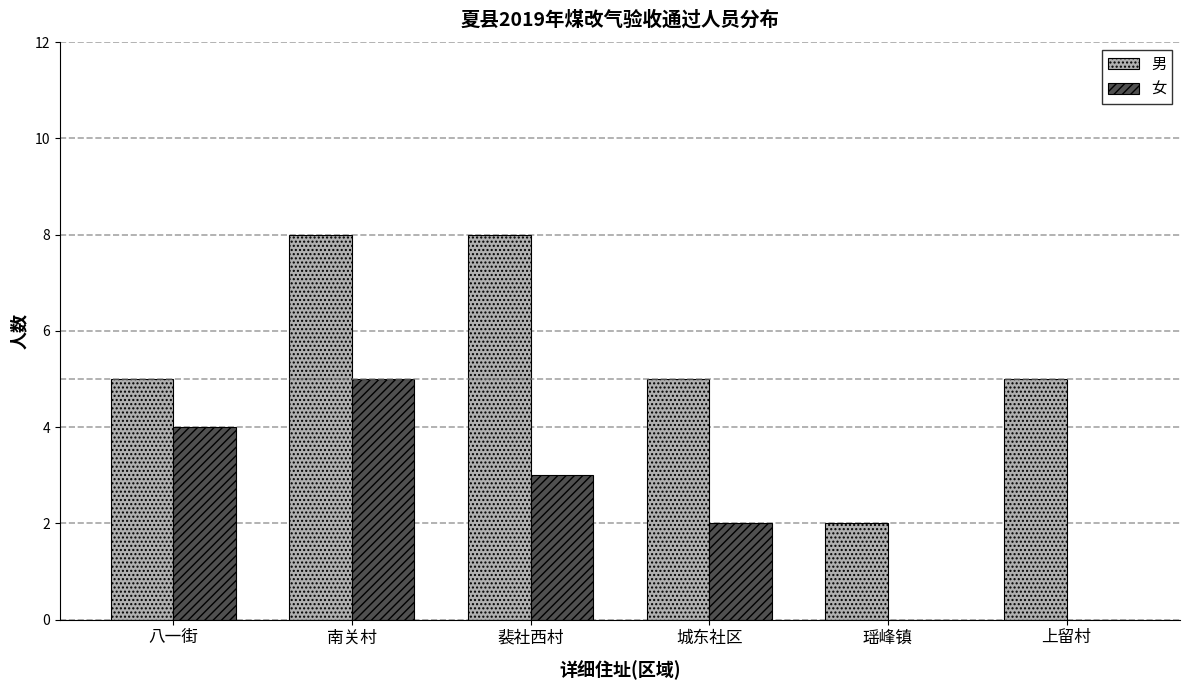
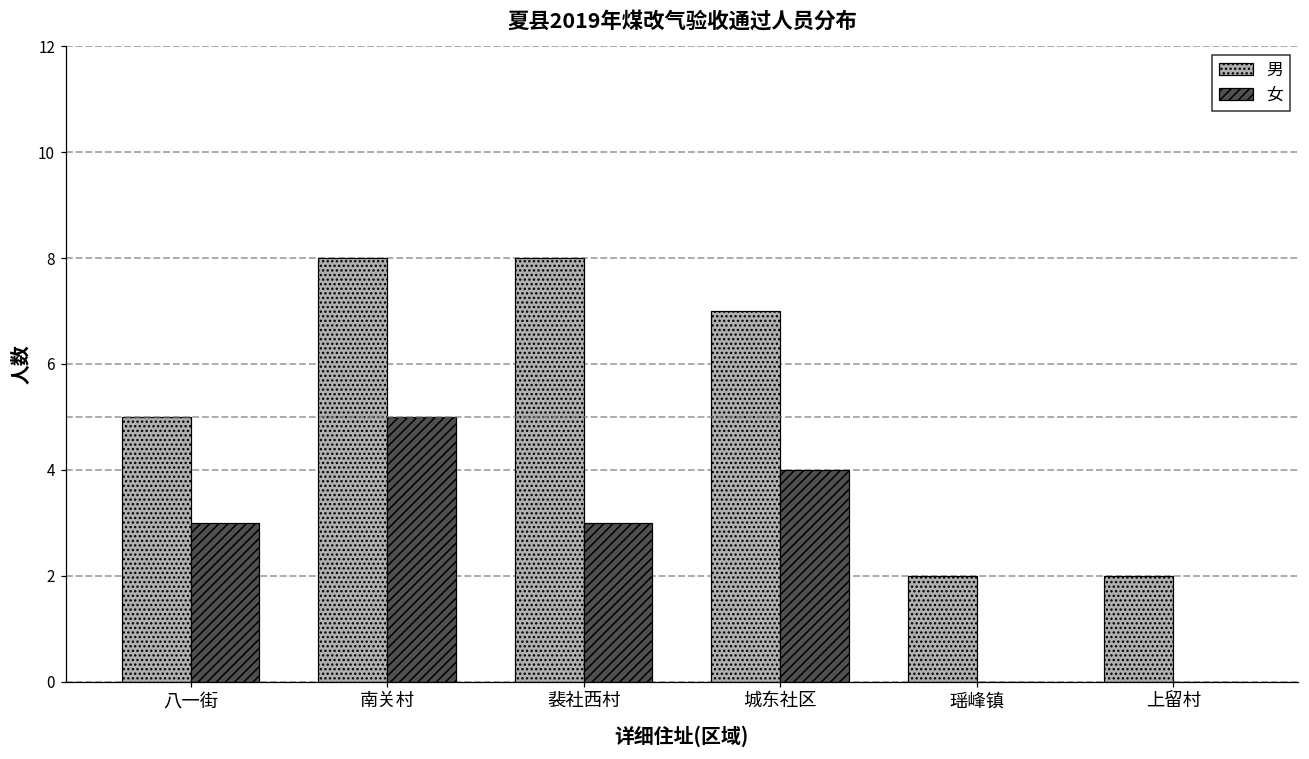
女, 八一街: 4 -> 3
男, 城东社区: 5 -> 7
女, 城东社区: 2 -> 4
男, 上留村: 5 -> 2
